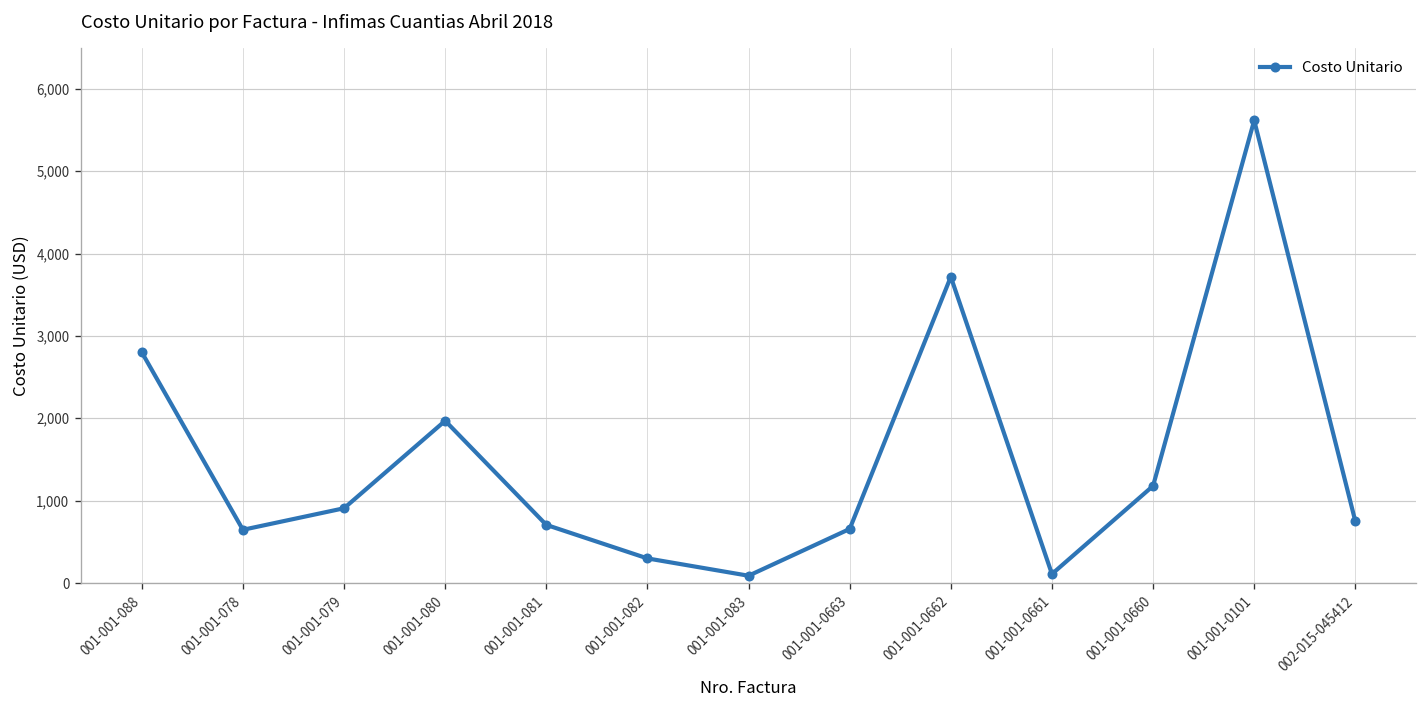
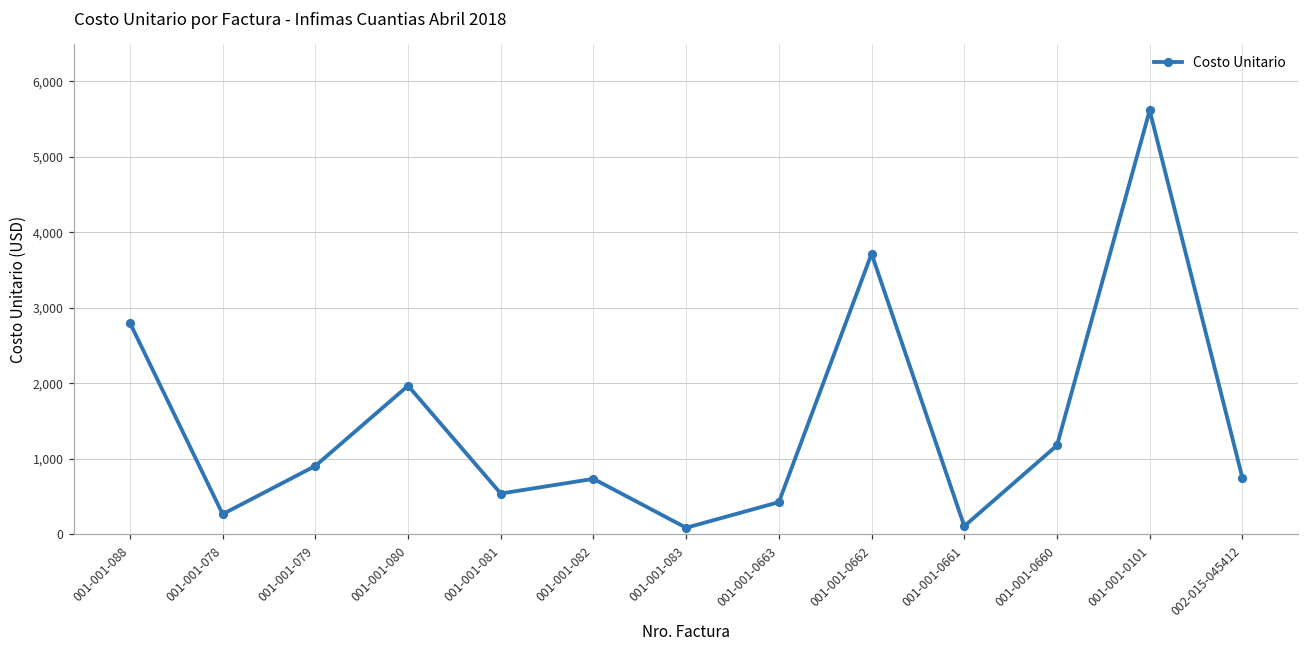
001-001-078: 600 -> 300
001-001-081: 700 -> 500
001-001-082: 300 -> 700
001-001-0663: 700 -> 400
